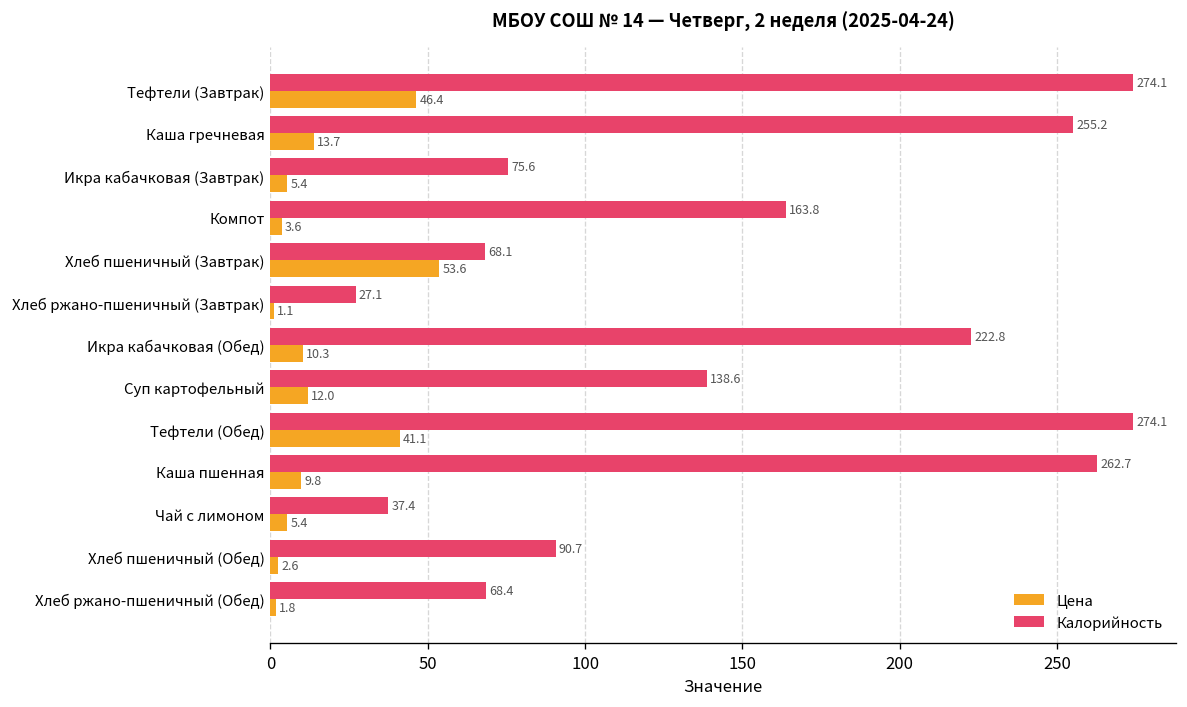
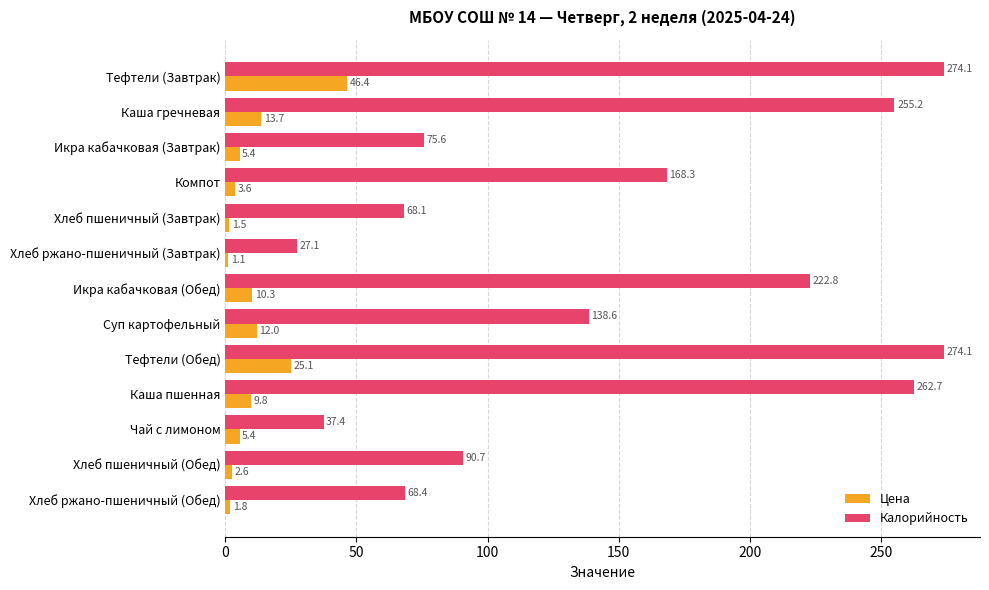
Калорийность, Компот: 163.8 -> 168.3
Цена, Хлеб пшеничный (Завтрак): 53.6 -> 1.5
Цена, Тефтели (Обед): 41.1 -> 25.1
